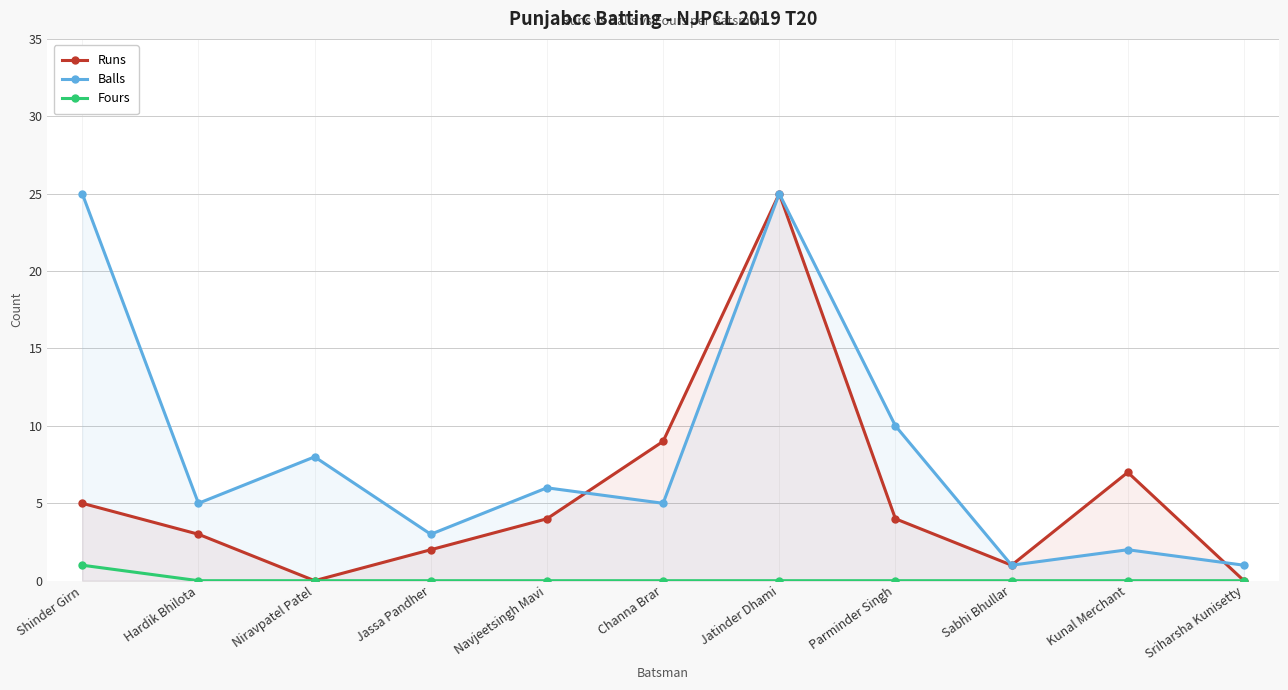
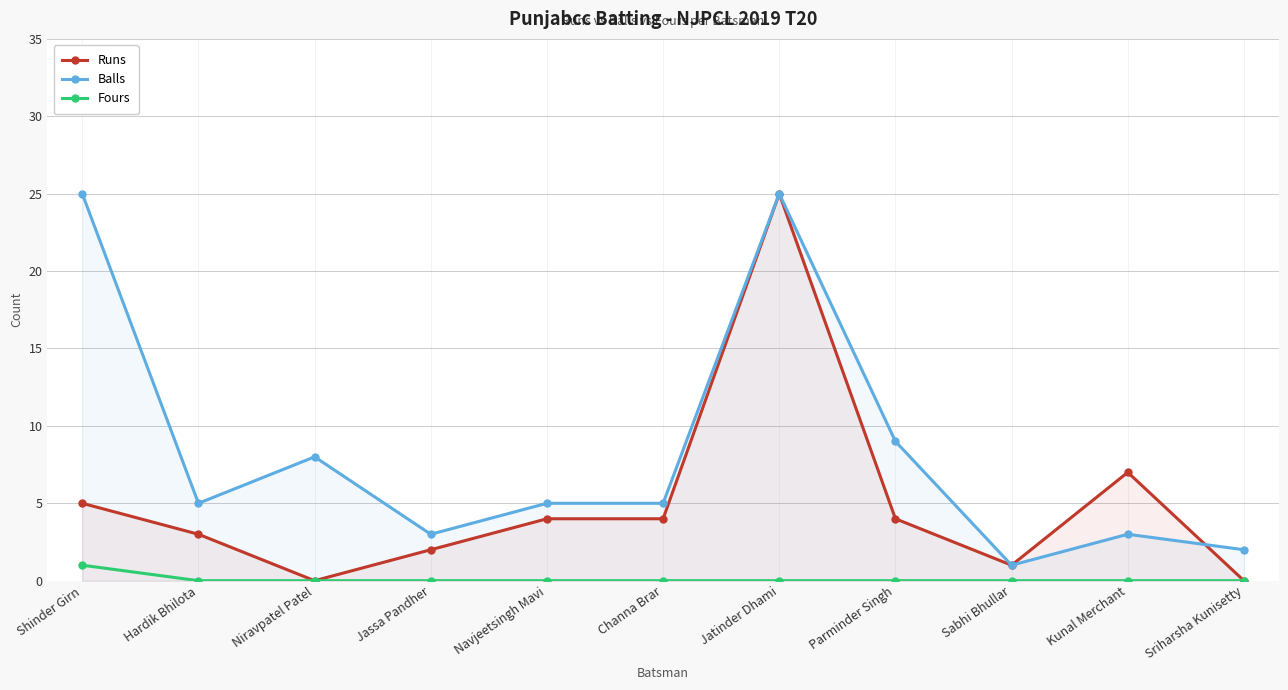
Balls, Navjeetsingh Mavi: 6 -> 5
Runs, Channa Brar: 9 -> 4
Balls, Parminder Singh: 10 -> 9
Balls, Kunal Merchant: 2 -> 3
Balls, Sriharsha Kunisetty: 1 -> 2
